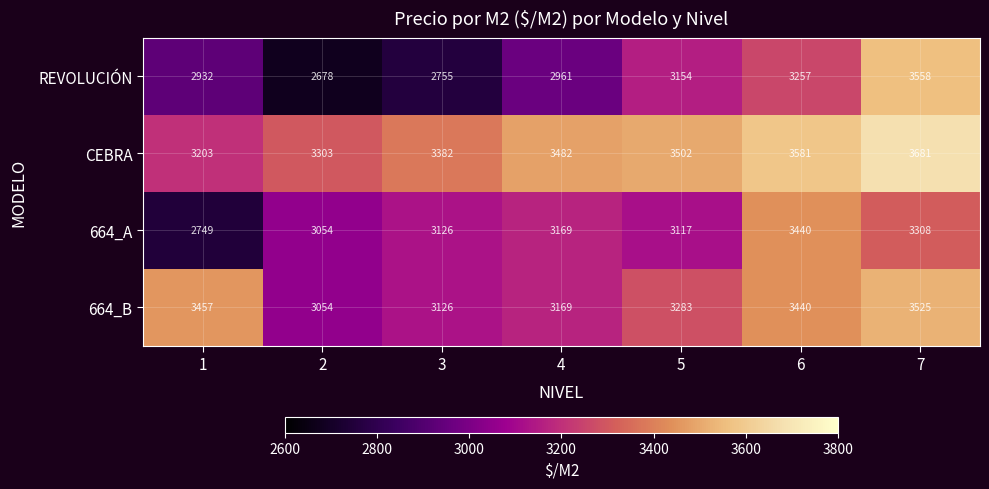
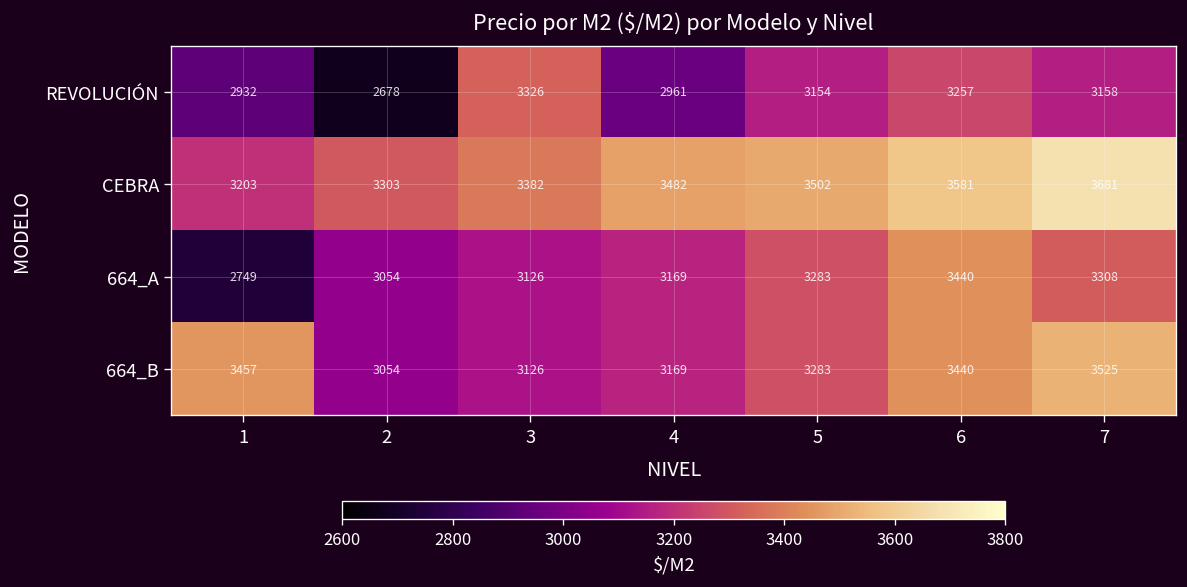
REVOLUCIÓN, 3: 2755 -> 3326
REVOLUCIÓN, 7: 3558 -> 3158
664_A, 5: 3117 -> 3283
